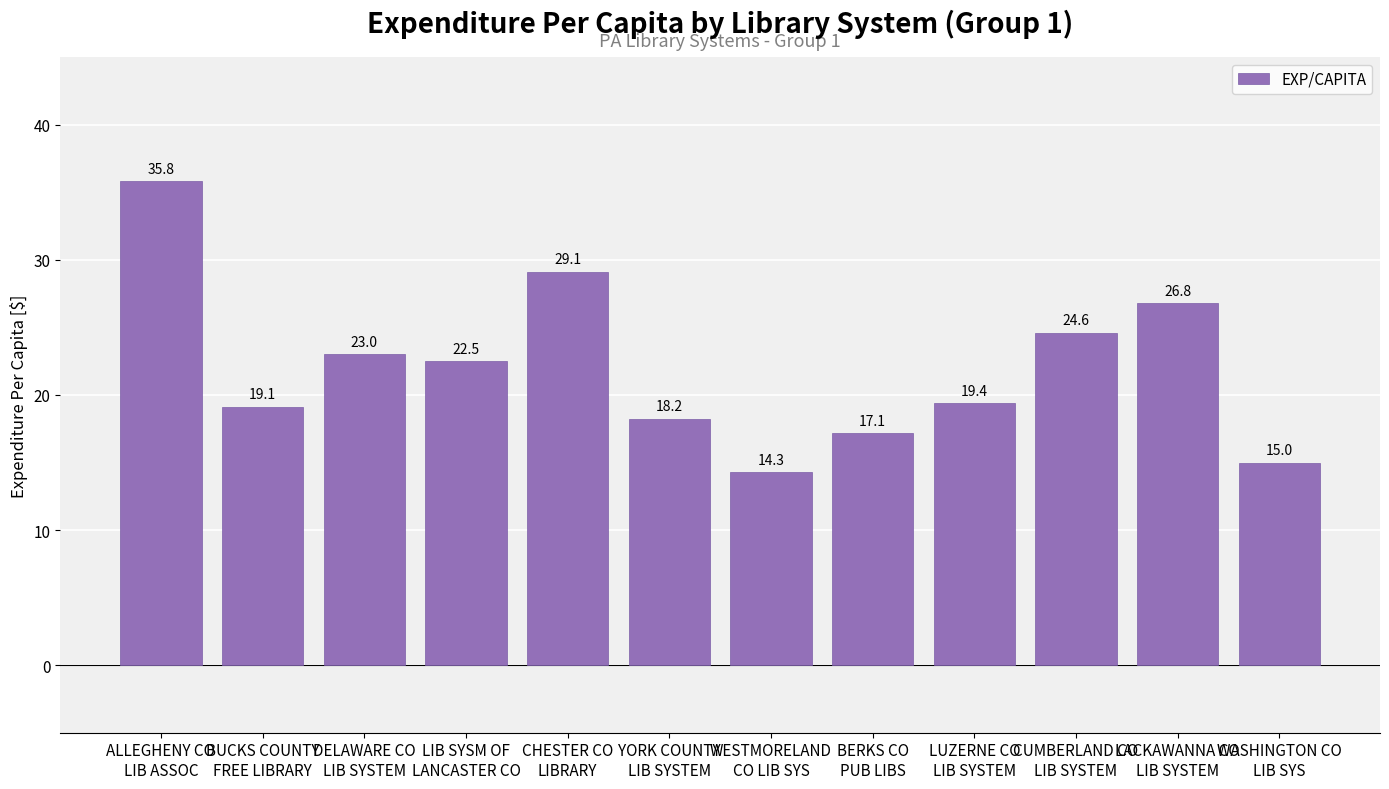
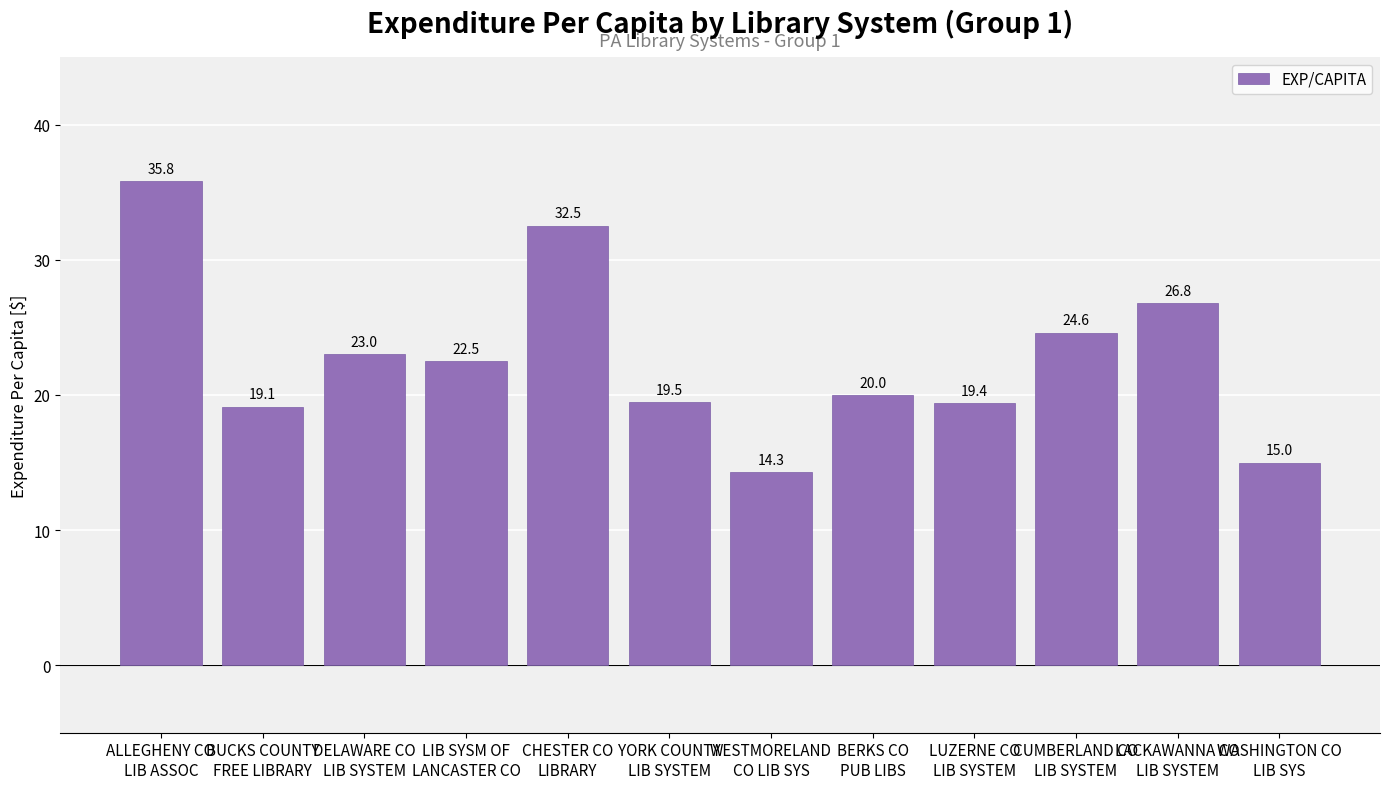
CHESTER CO LIBRARY: 29.1 -> 32.5
YORK COUNTY LIB SYSTEM: 18.2 -> 19.5
BERKS CO PUB LIBS: 17.1 -> 20.0
